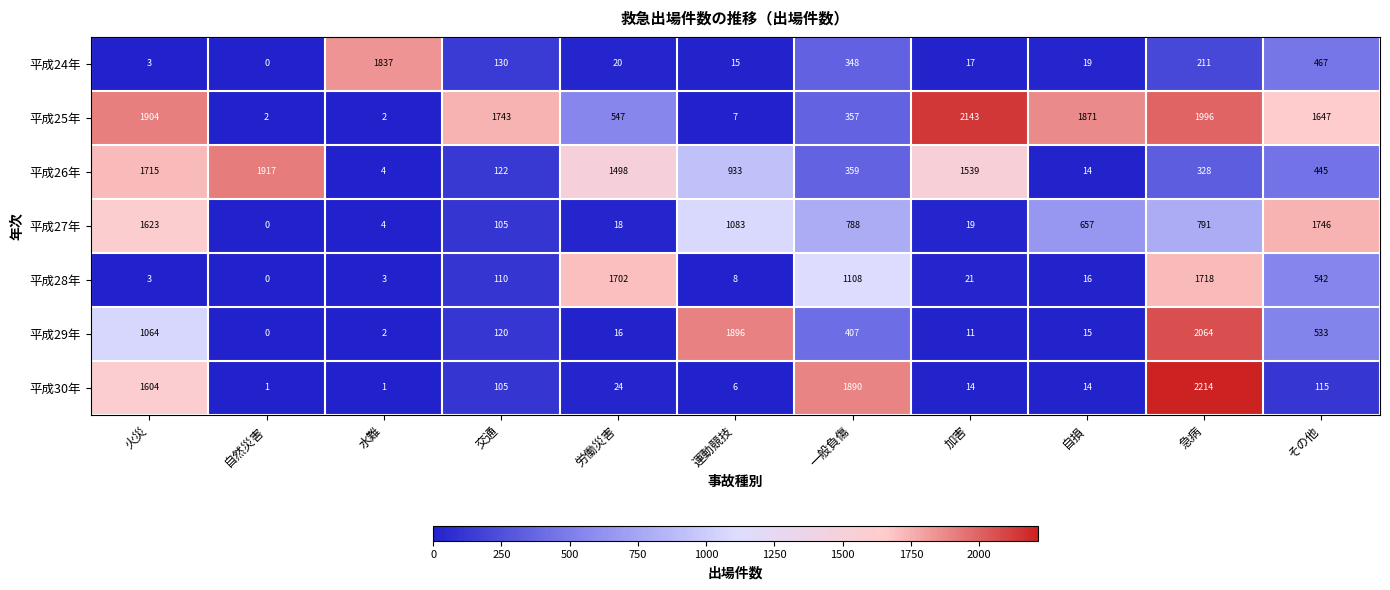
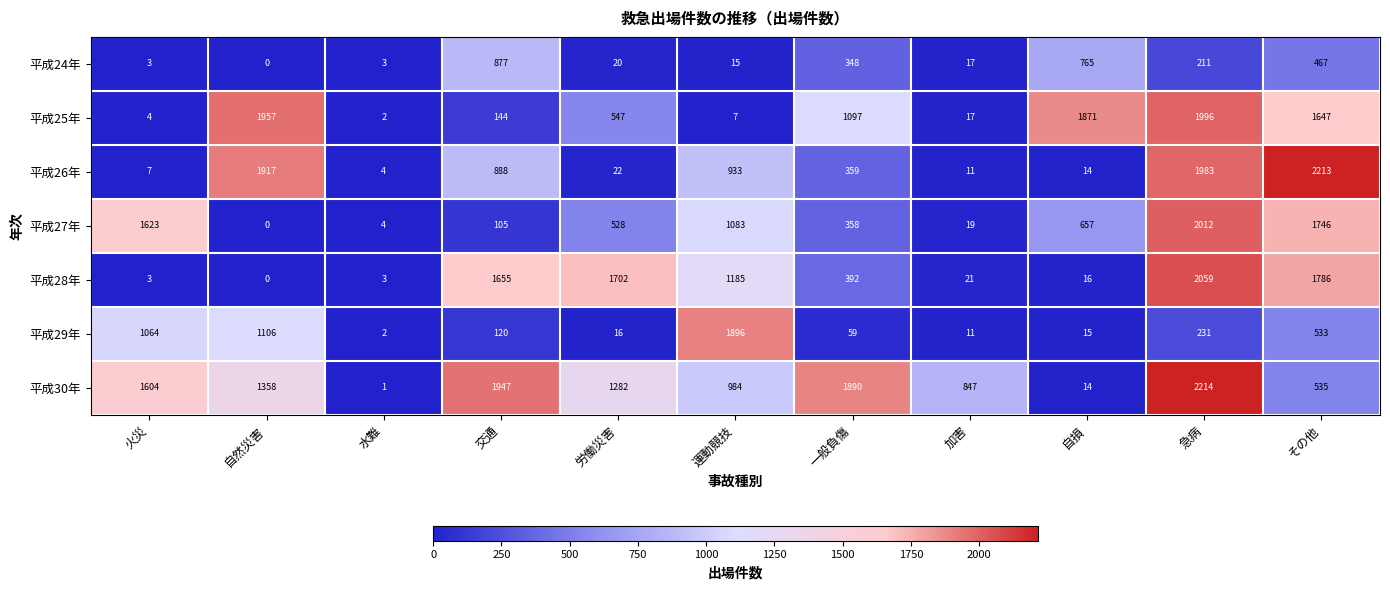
平成24年, 水難: 1837 -> 3
平成24年, 交通: 130 -> 877
平成24年, 自損: 19 -> 765
平成25年, 火災: 1904 -> 4
平成25年, 自然災害: 2 -> 1957
平成25年, 交通: 1743 -> 144
平成25年, 一般負傷: 357 -> 1097
平成25年, 加害: 2143 -> 17
平成26年, 火災: 1715 -> 7
平成26年, 交通: 122 -> 888
平成26年, 労働災害: 1498 -> 22
平成26年, 加害: 1539 -> 11
平成26年, 急病: 328 -> 1983
平成26年, その他: 445 -> 2213
平成27年, 労働災害: 18 -> 528
平成27年, 一般負傷: 788 -> 358
平成27年, 急病: 791 -> 2012
平成28年, 交通: 110 -> 1655
平成28年, 運動競技: 8 -> 1185
平成28年, 一般負傷: 1108 -> 392
平成28年, 急病: 1718 -> 2059
平成28年, その他: 542 -> 1786
平成29年, 自然災害: 0 -> 1106
平成29年, 一般負傷: 407 -> 59
平成29年, 急病: 2064 -> 231
平成30年, 自然災害: 1 -> 1358
平成30年, 交通: 105 -> 1947
平成30年, 労働災害: 24 -> 1282
平成30年, 運動競技: 6 -> 984
平成30年, 加害: 14 -> 847
平成30年, その他: 115 -> 535
